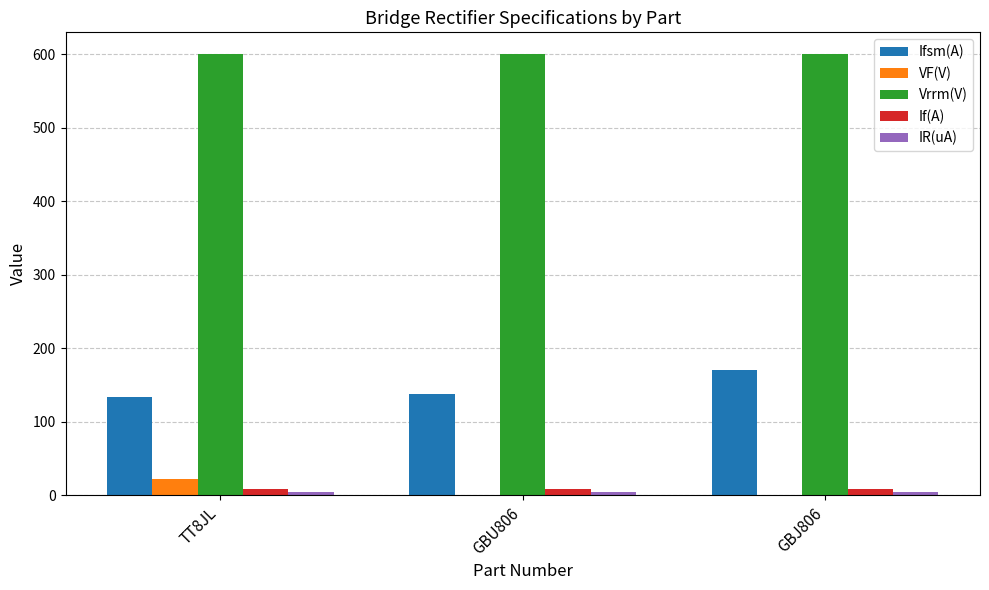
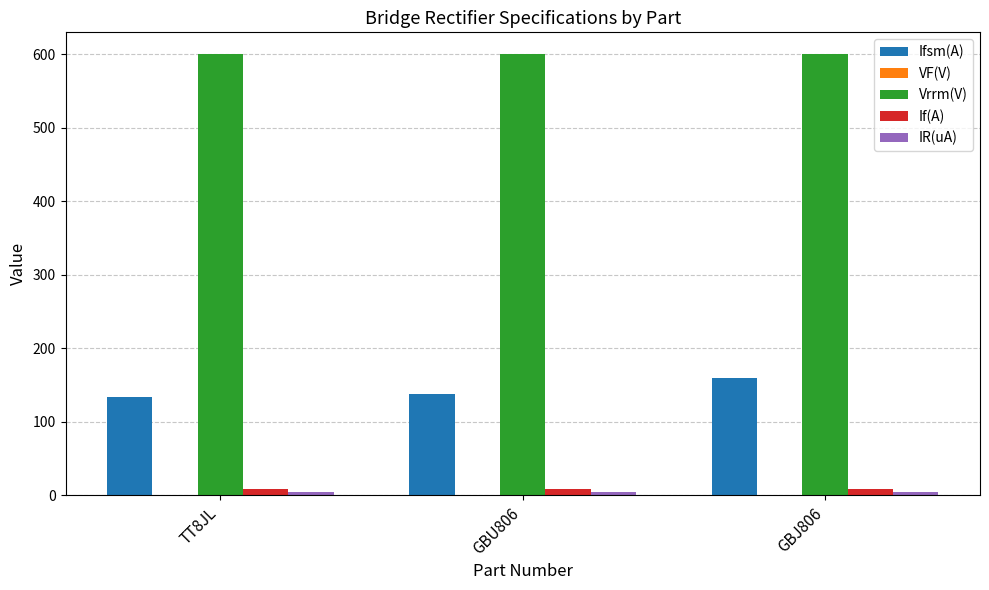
VF(V), TT8JL: 20 -> 0
Ifsm(A), GBJ806: 170 -> 160
